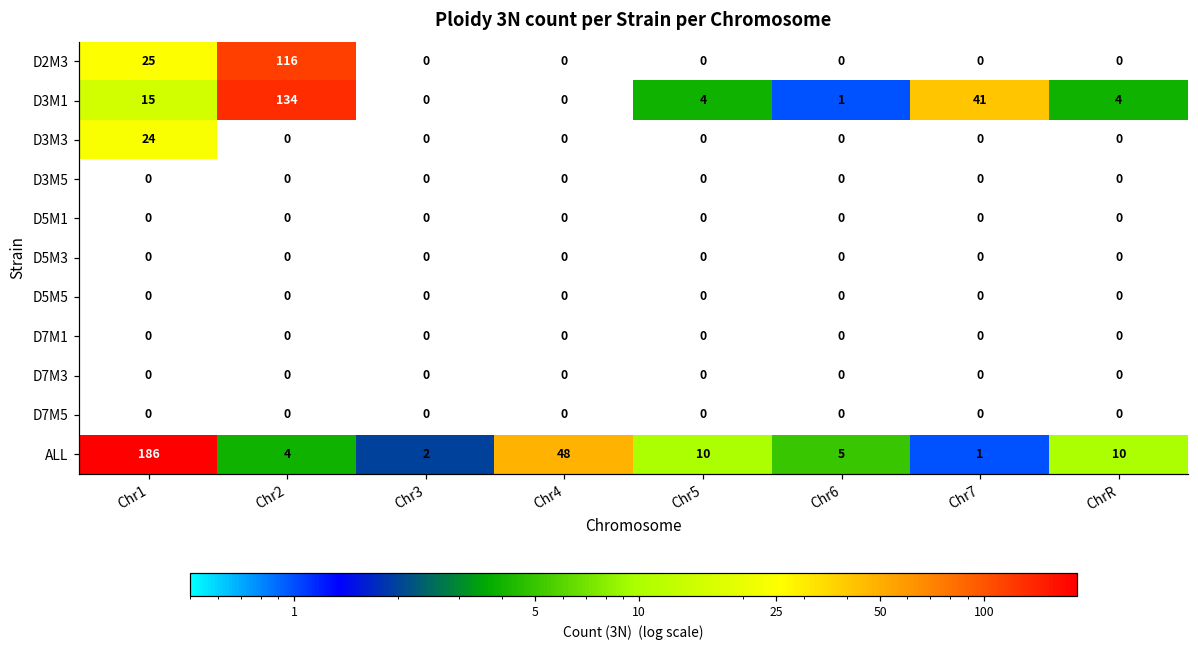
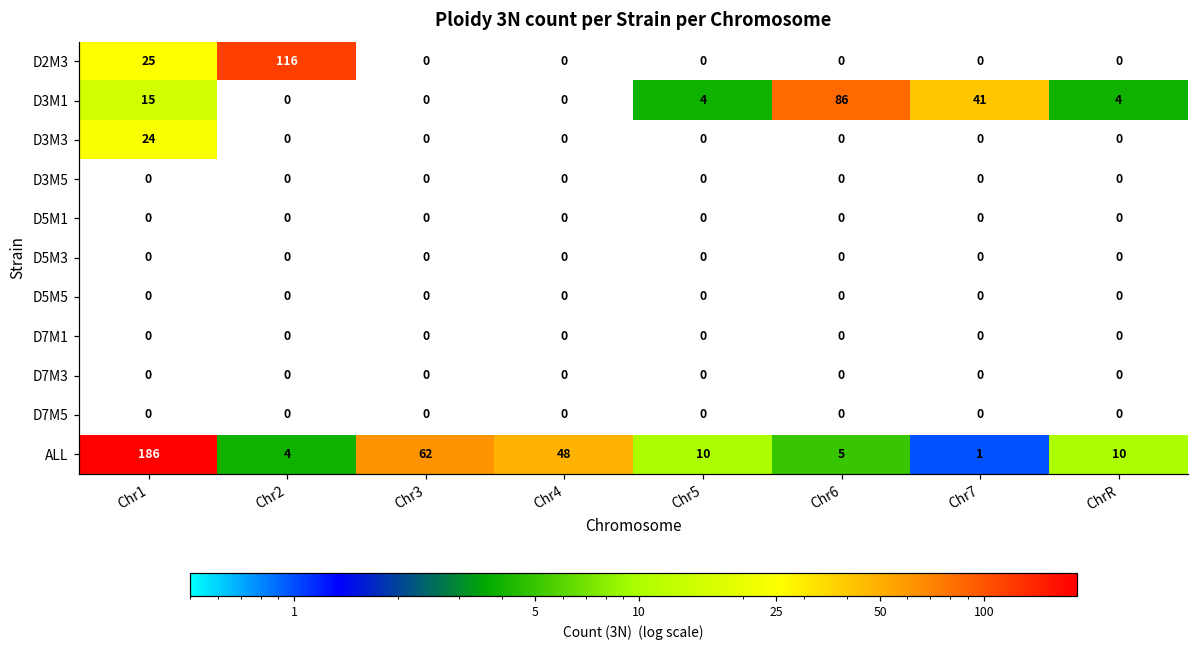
D3M1, Chr2: 134 -> 0
D3M1, Chr6: 1 -> 86
ALL, Chr3: 2 -> 62
